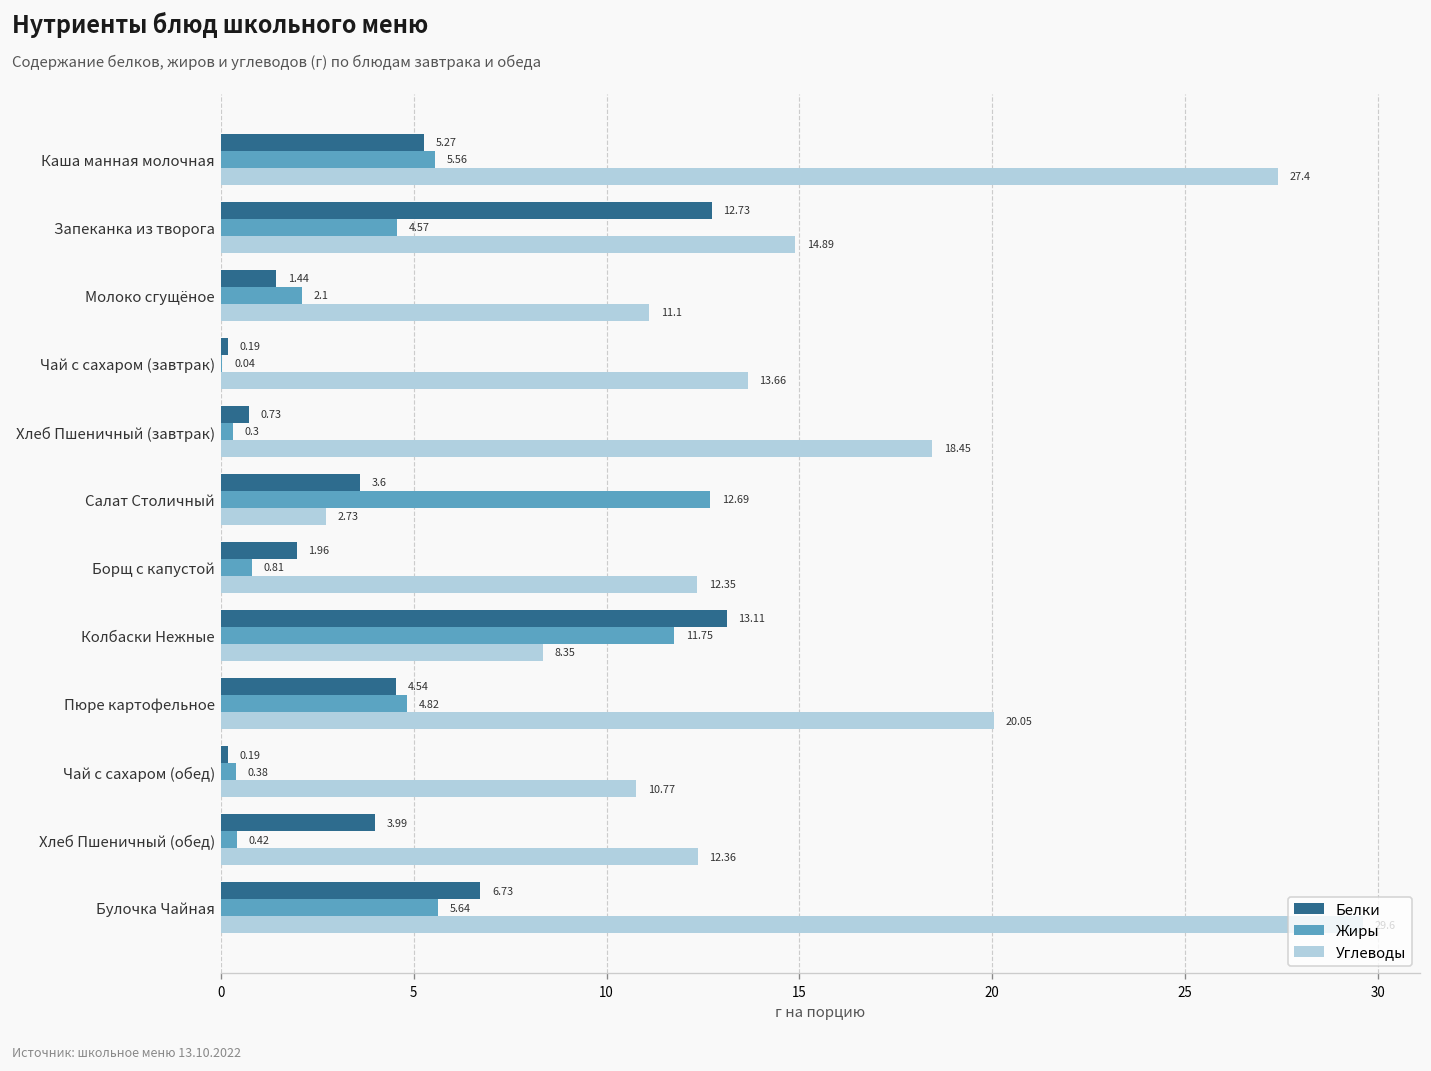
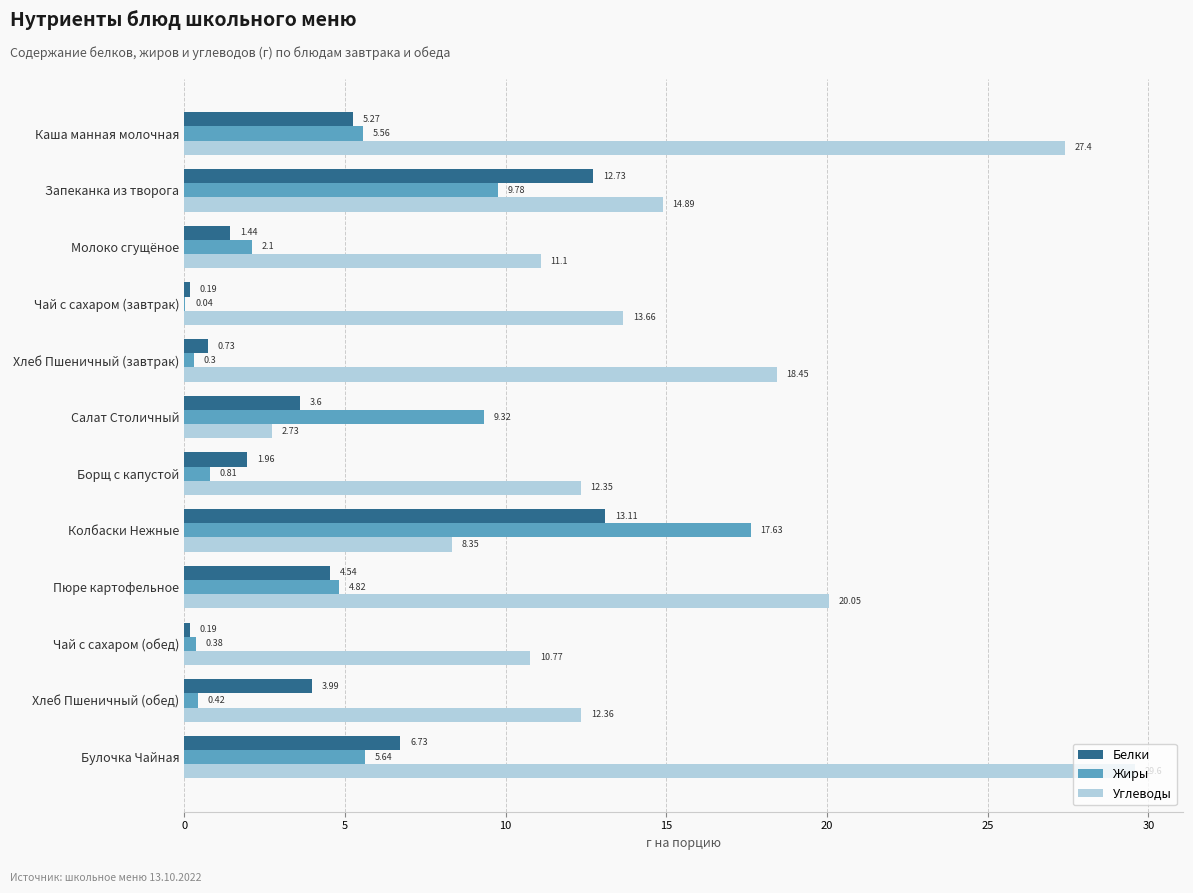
Жиры, Запеканка из творога: 4.57 -> 9.78
Жиры, Салат Столичный: 12.69 -> 9.32
Жиры, Колбаски Нежные: 11.75 -> 17.63
